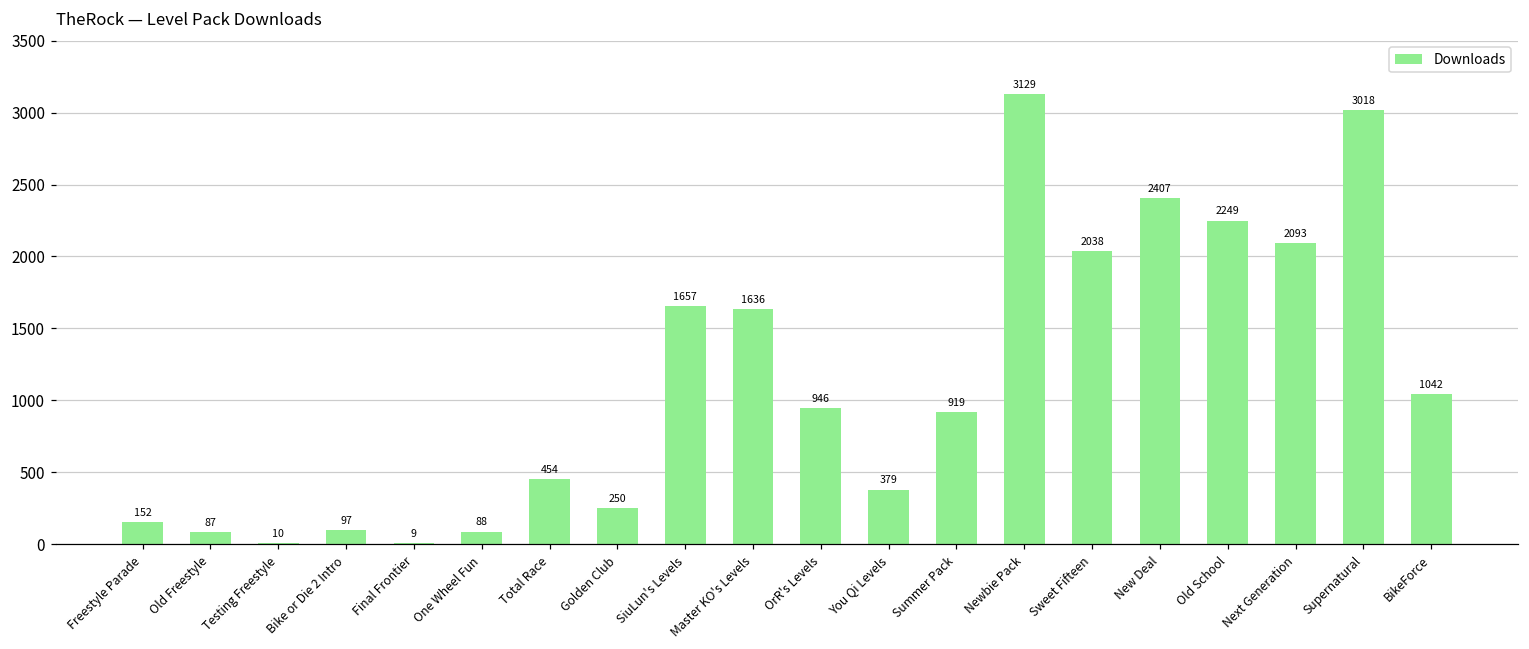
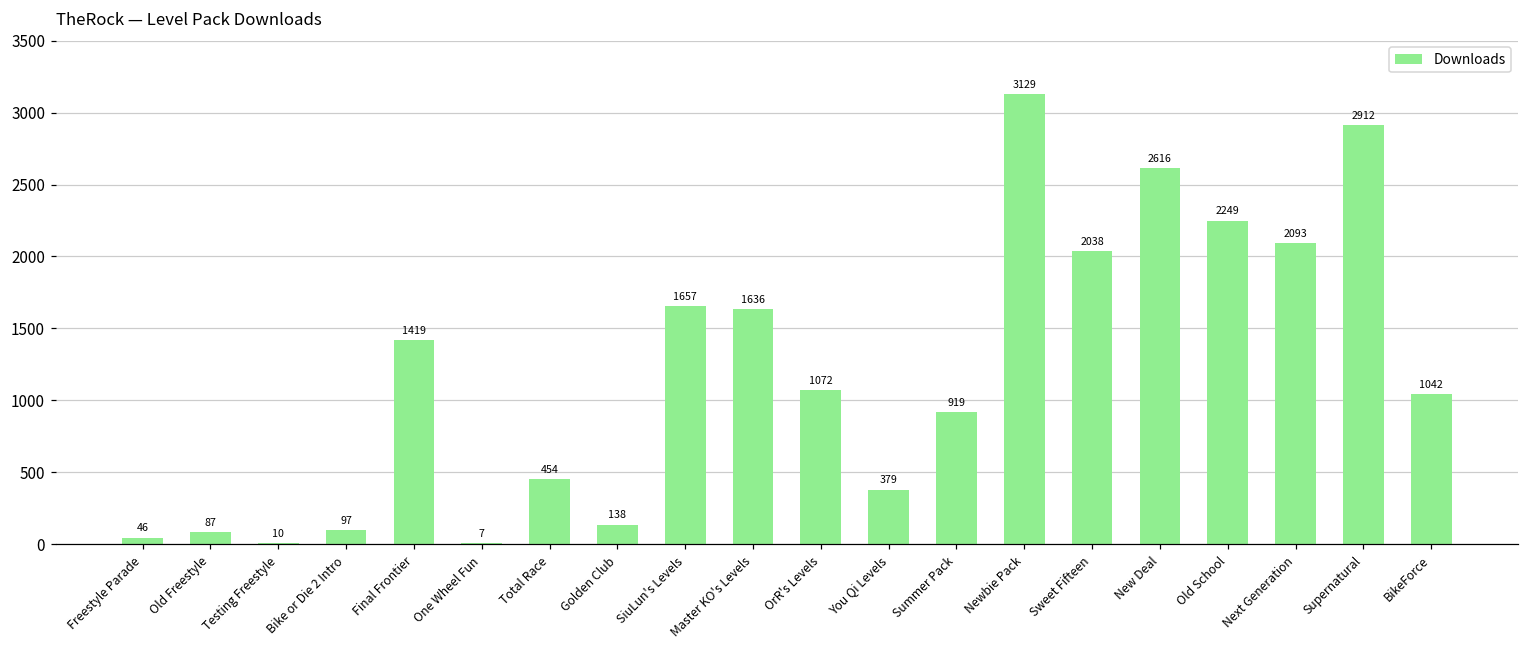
Freestyle Parade: 152 -> 46
Final Frontier: 9 -> 1419
One Wheel Fun: 88 -> 7
Golden Club: 250 -> 138
OrR's Levels: 946 -> 1072
New Deal: 2407 -> 2616
Supernatural: 3018 -> 2912
